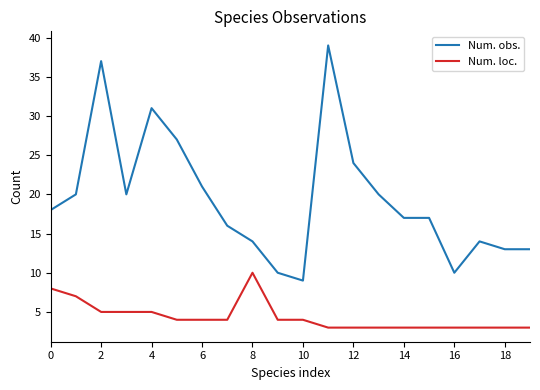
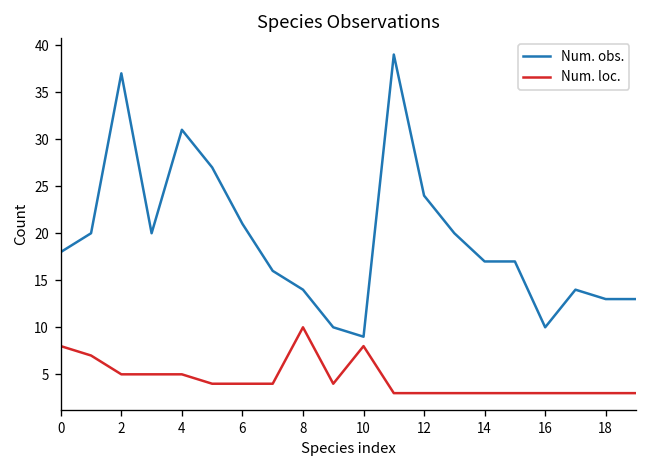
Num. loc., 10: 4 -> 8
